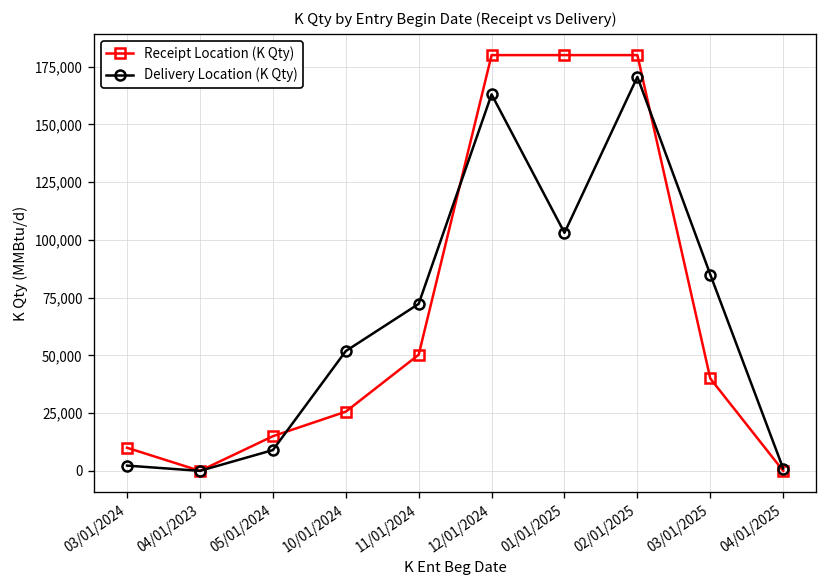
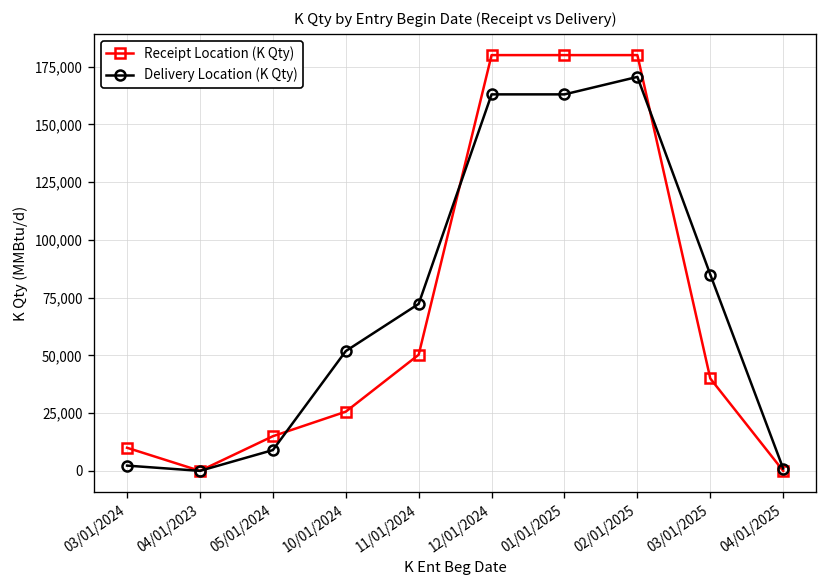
Delivery Location (K Qty), 01/01/2025: 103,000 -> 163,000
